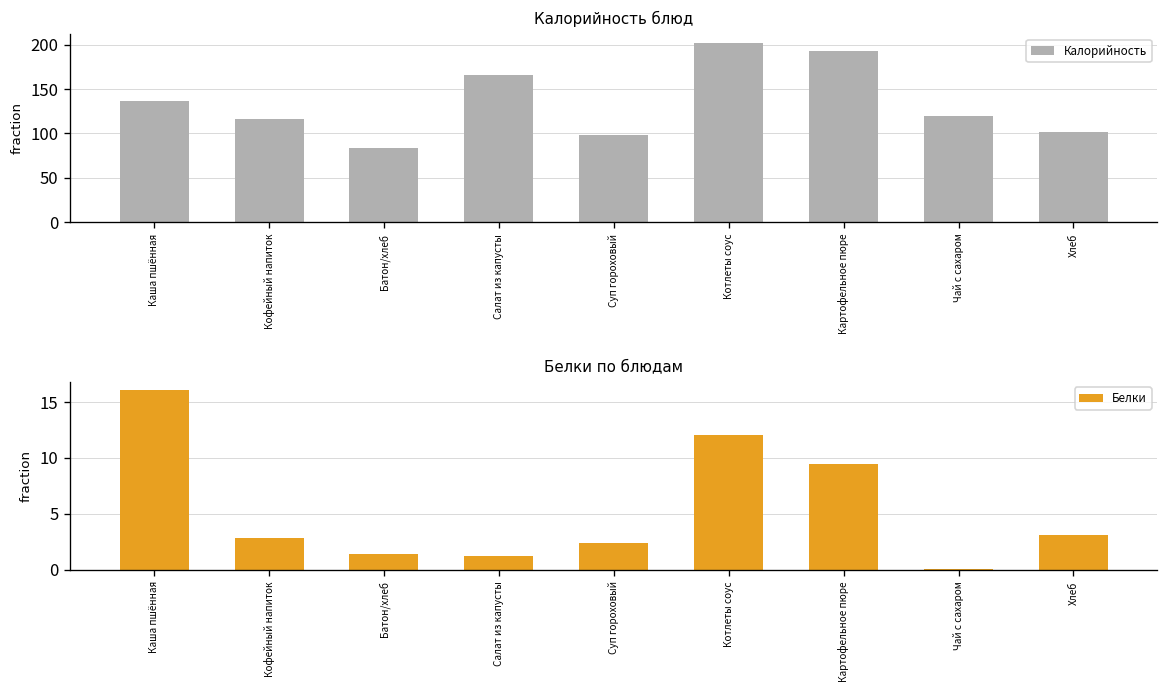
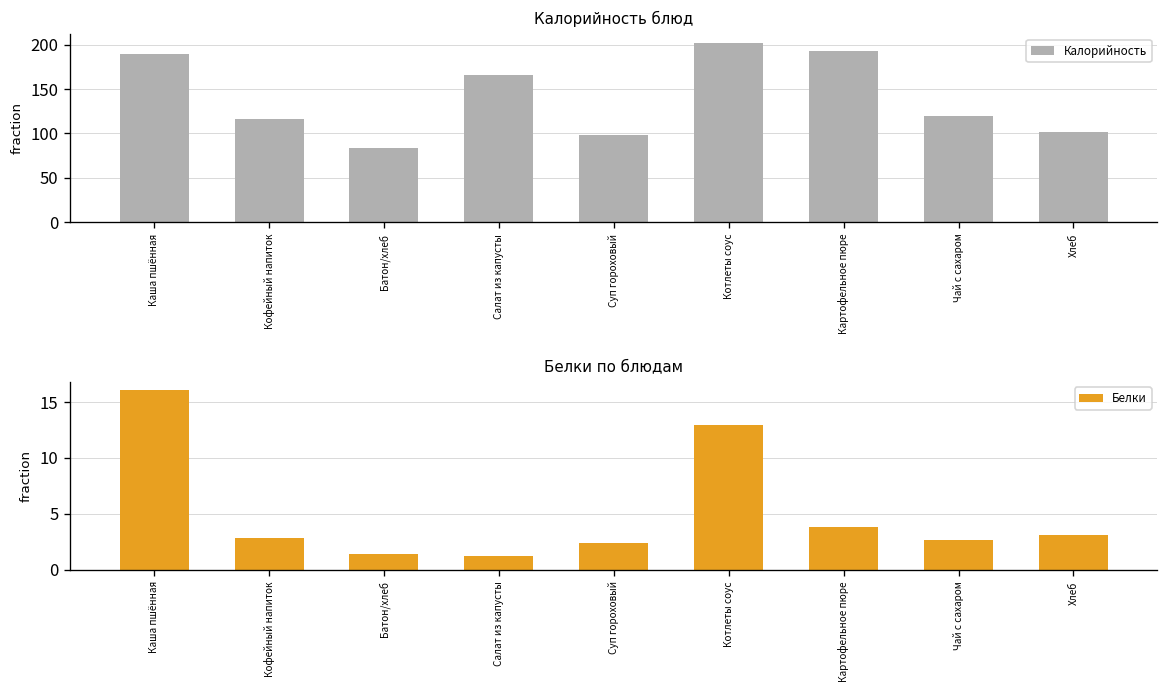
Калорийность блюд, Каша пшённая: 140 -> 190
Белки по блюдам, Котлеты соус: 12 -> 13
Белки по блюдам, Картофельное пюре: 9 -> 4
Белки по блюдам, Чай с сахаром: 0 -> 3
